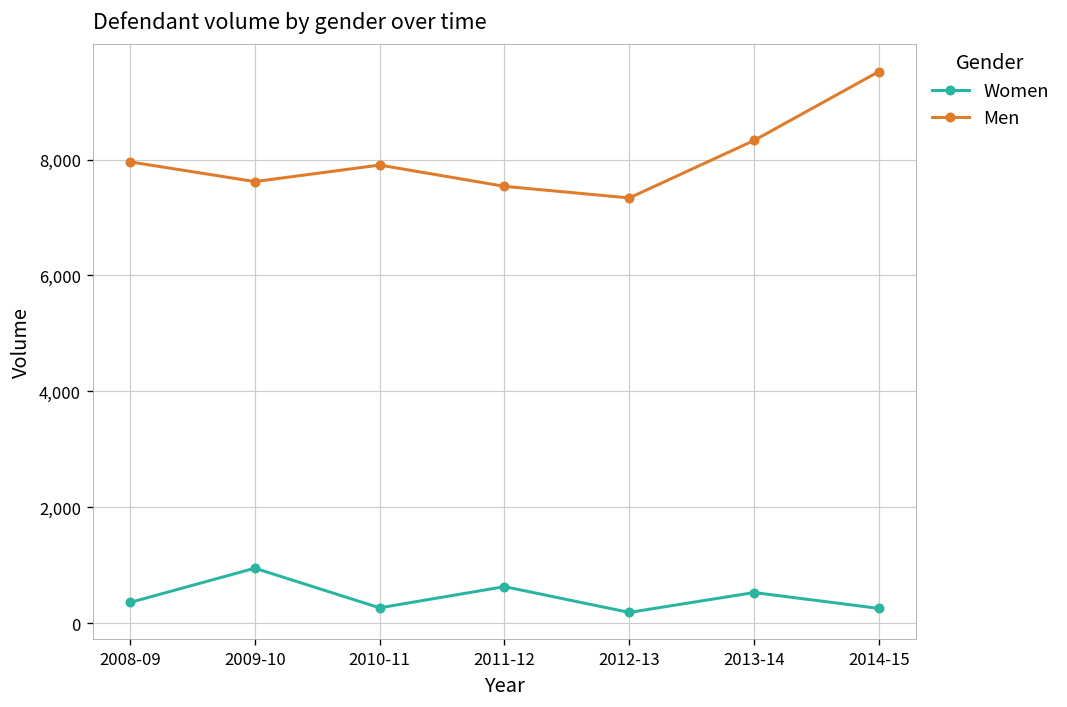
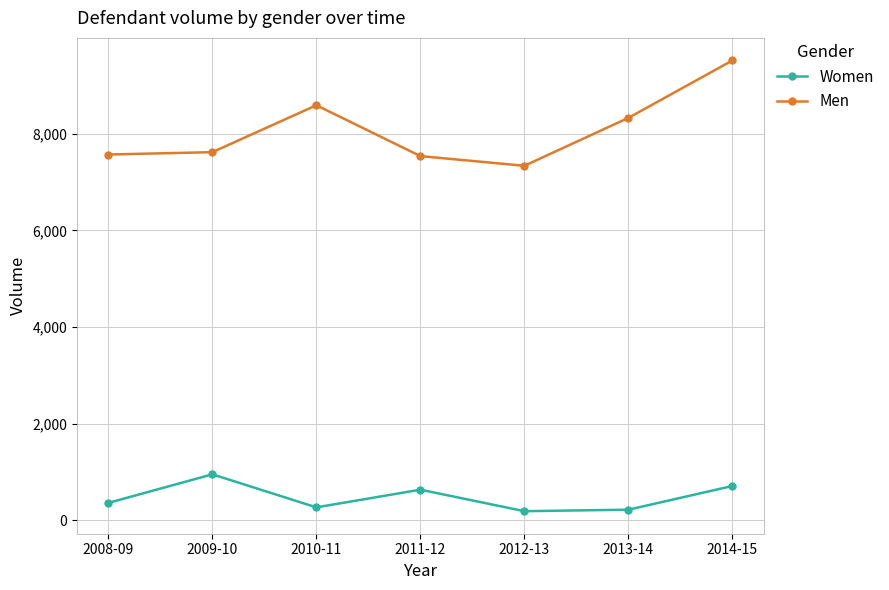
Men, 2008-09: 8,000 -> 7,600
Men, 2010-11: 7,900 -> 8,600
Women, 2013-14: 500 -> 200
Women, 2014-15: 300 -> 700
